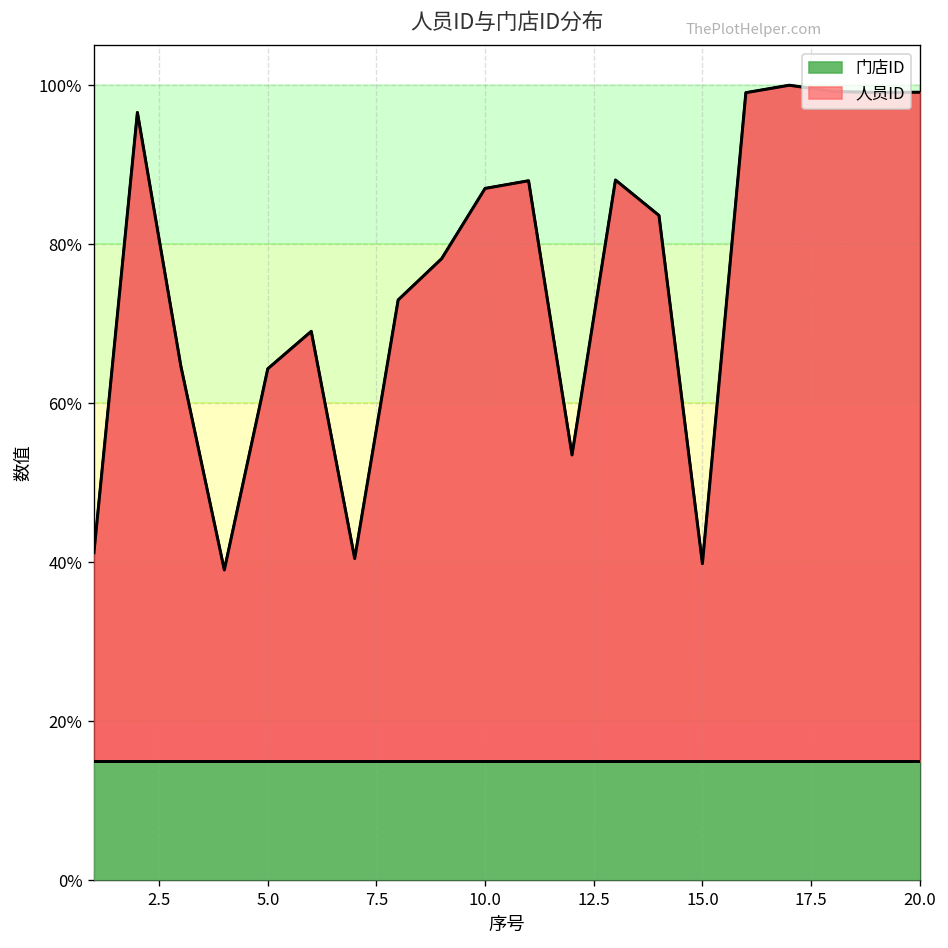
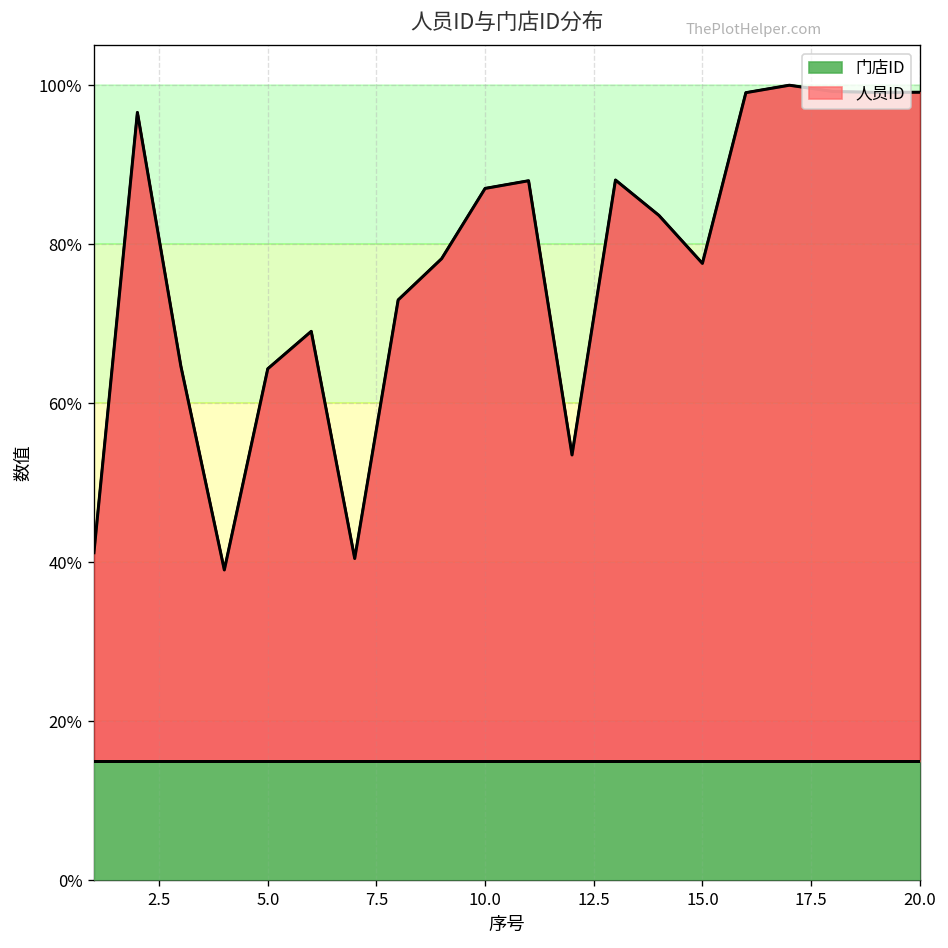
人员ID, 15.0: 40% -> 78%
